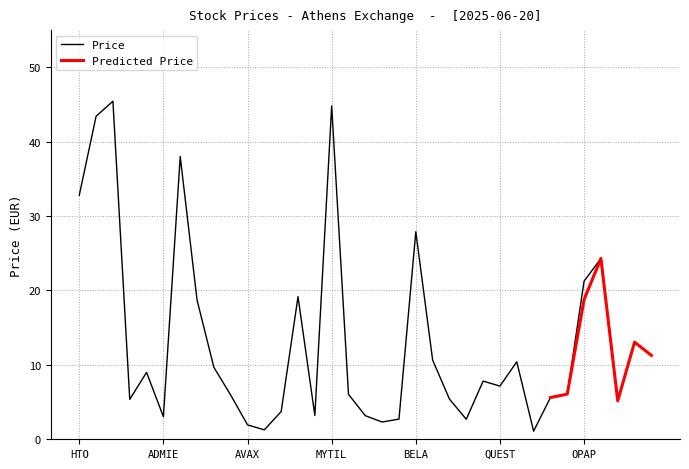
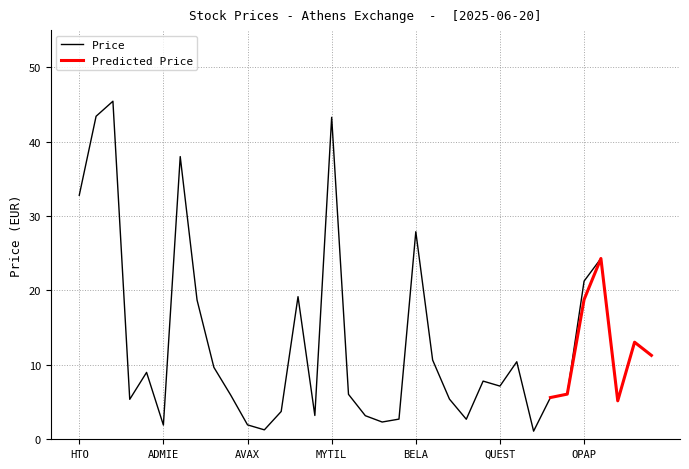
Price, ADMIE: 3 -> 2
Price, MYTIL: 45 -> 43
